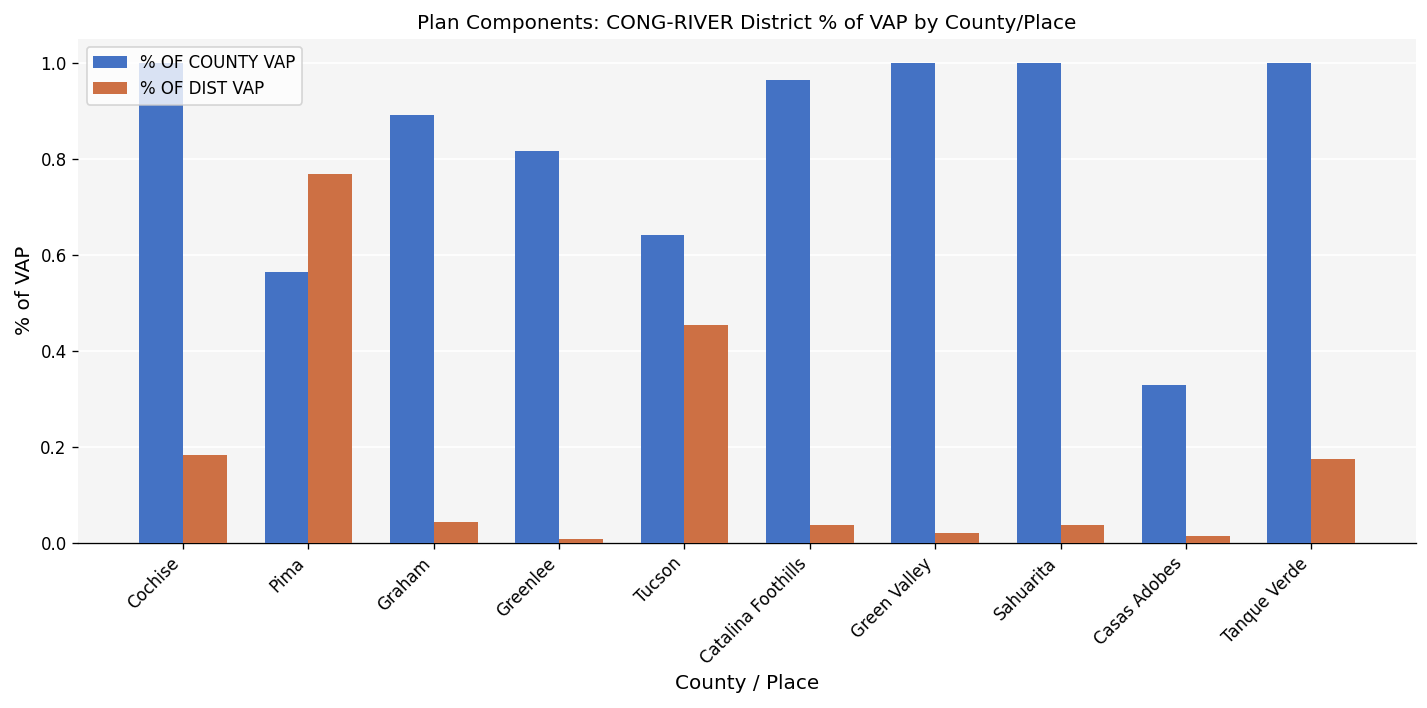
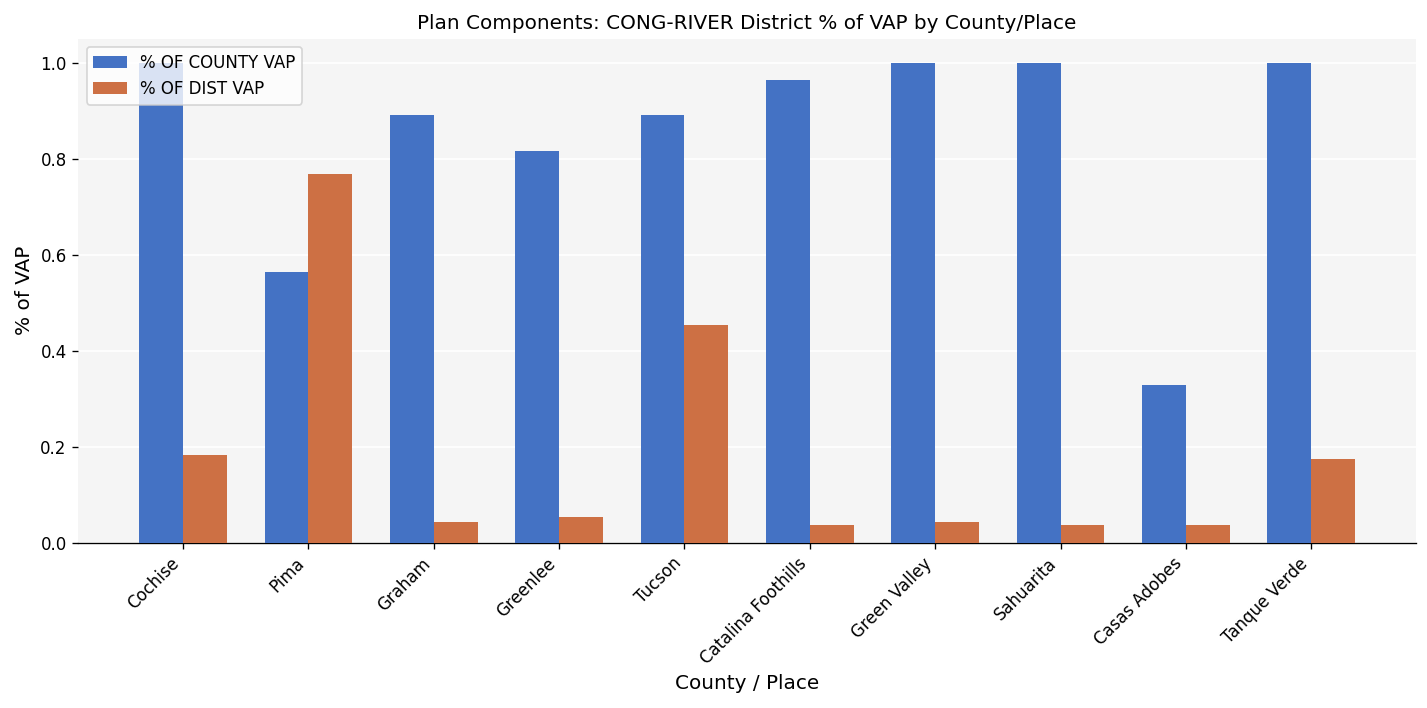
% OF DIST VAP, Greenlee: 0.01 -> 0.05
% OF COUNTY VAP, Tucson: 0.64 -> 0.89
% OF DIST VAP, Green Valley: 0.02 -> 0.04
% OF DIST VAP, Casas Adobes: 0.01 -> 0.04
